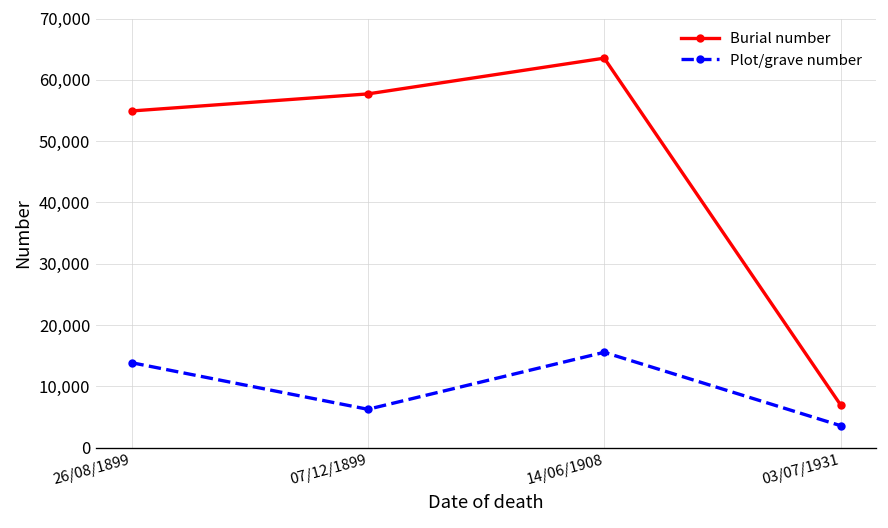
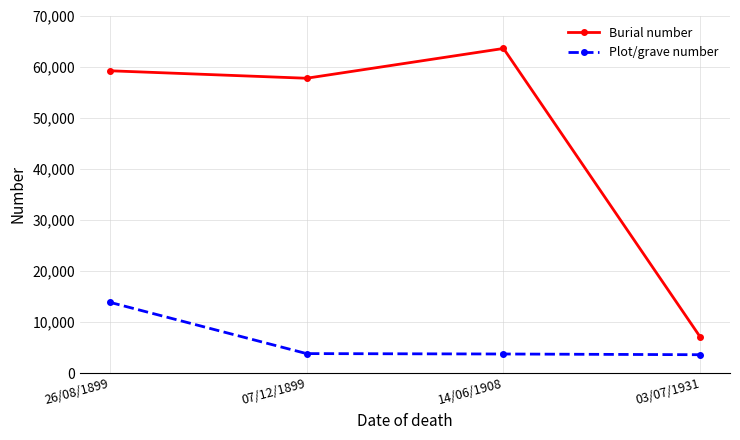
Burial number, 26/08/1899: 55,000 -> 59,000
Plot/grave number, 07/12/1899: 6,000 -> 4,000
Plot/grave number, 14/06/1908: 16,000 -> 4,000
